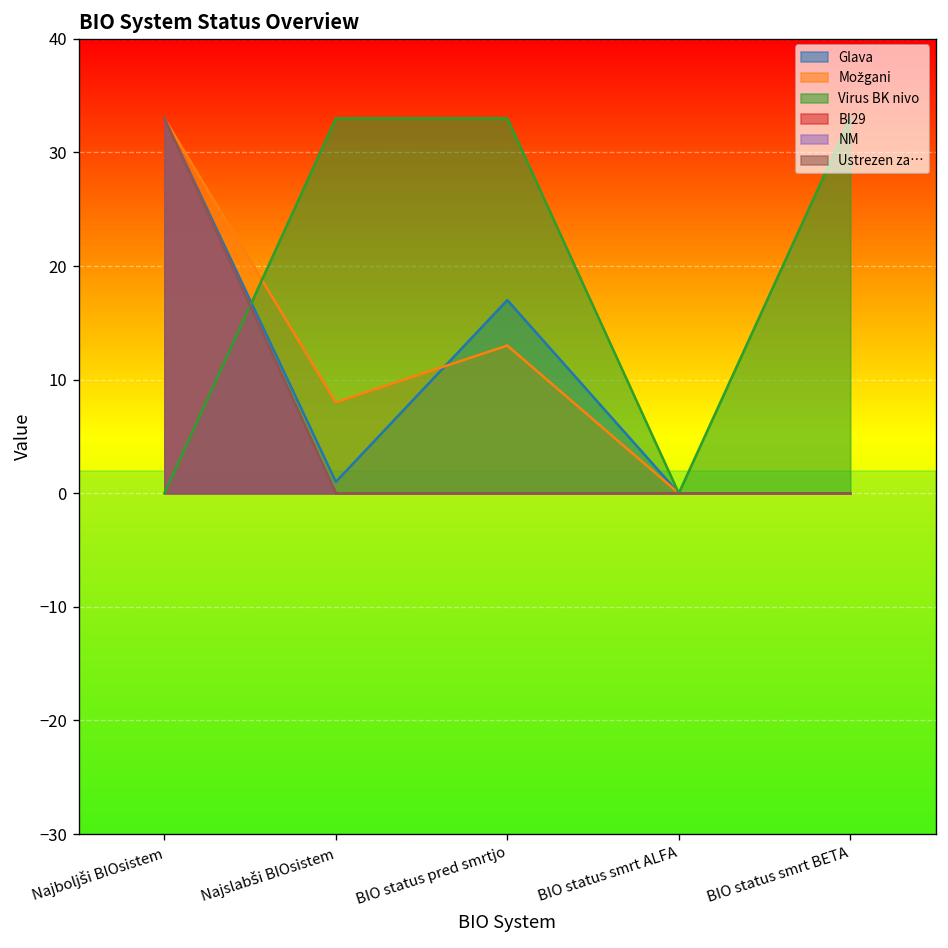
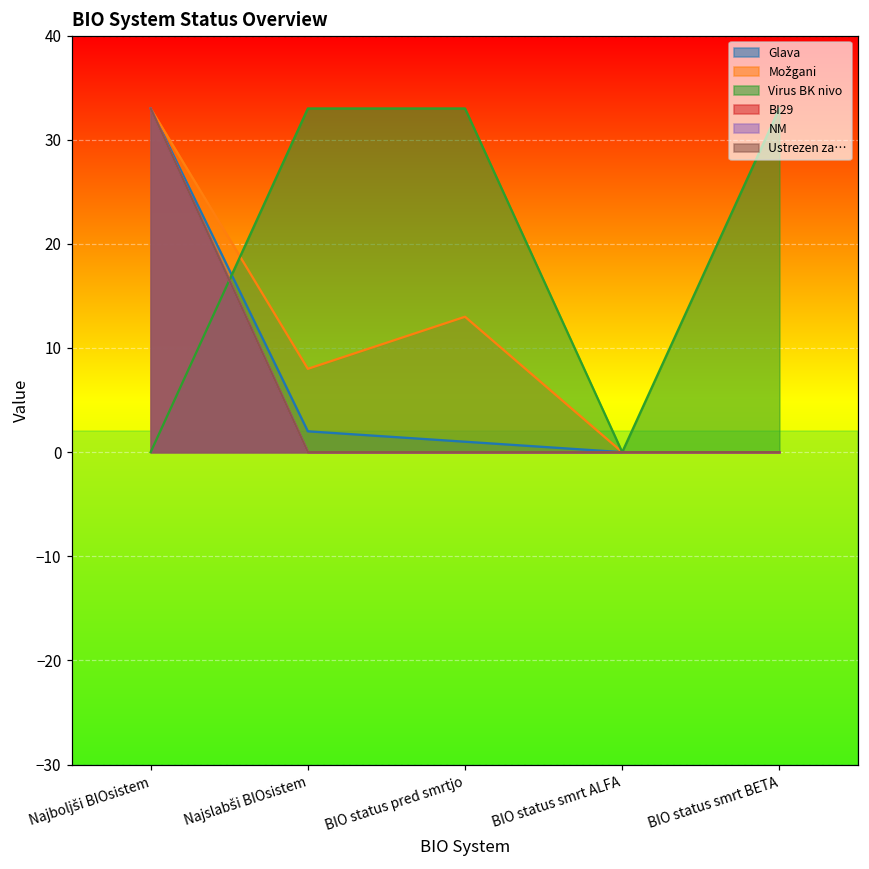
Glava, Najslabši BIOsistem: 1 -> 2
Glava, BIO status pred smrtjo: 17 -> 1
